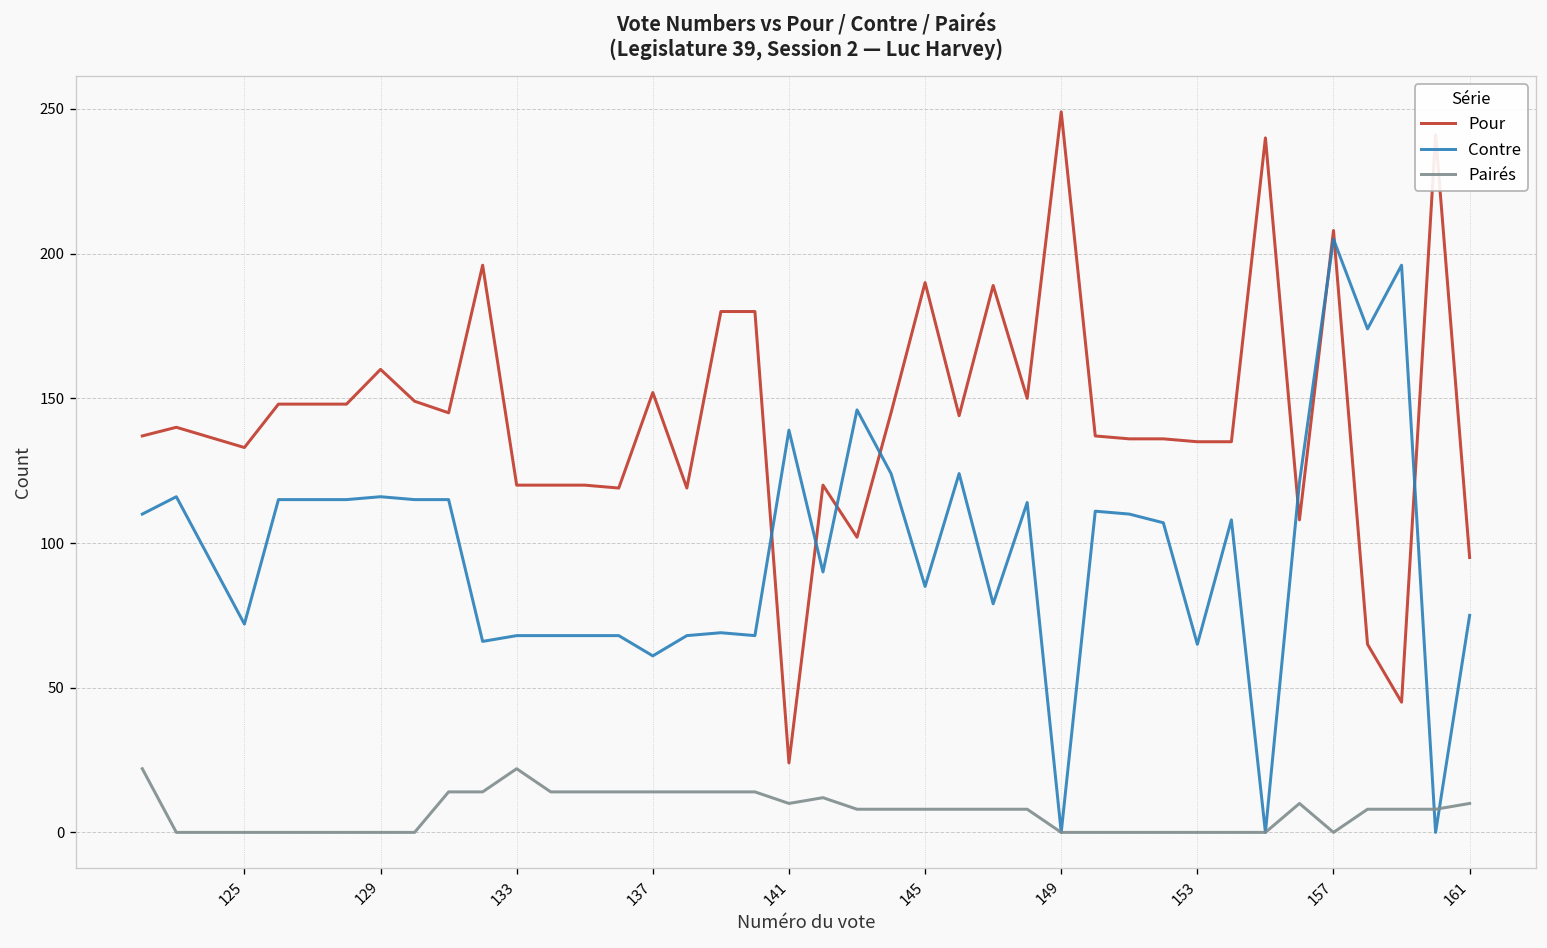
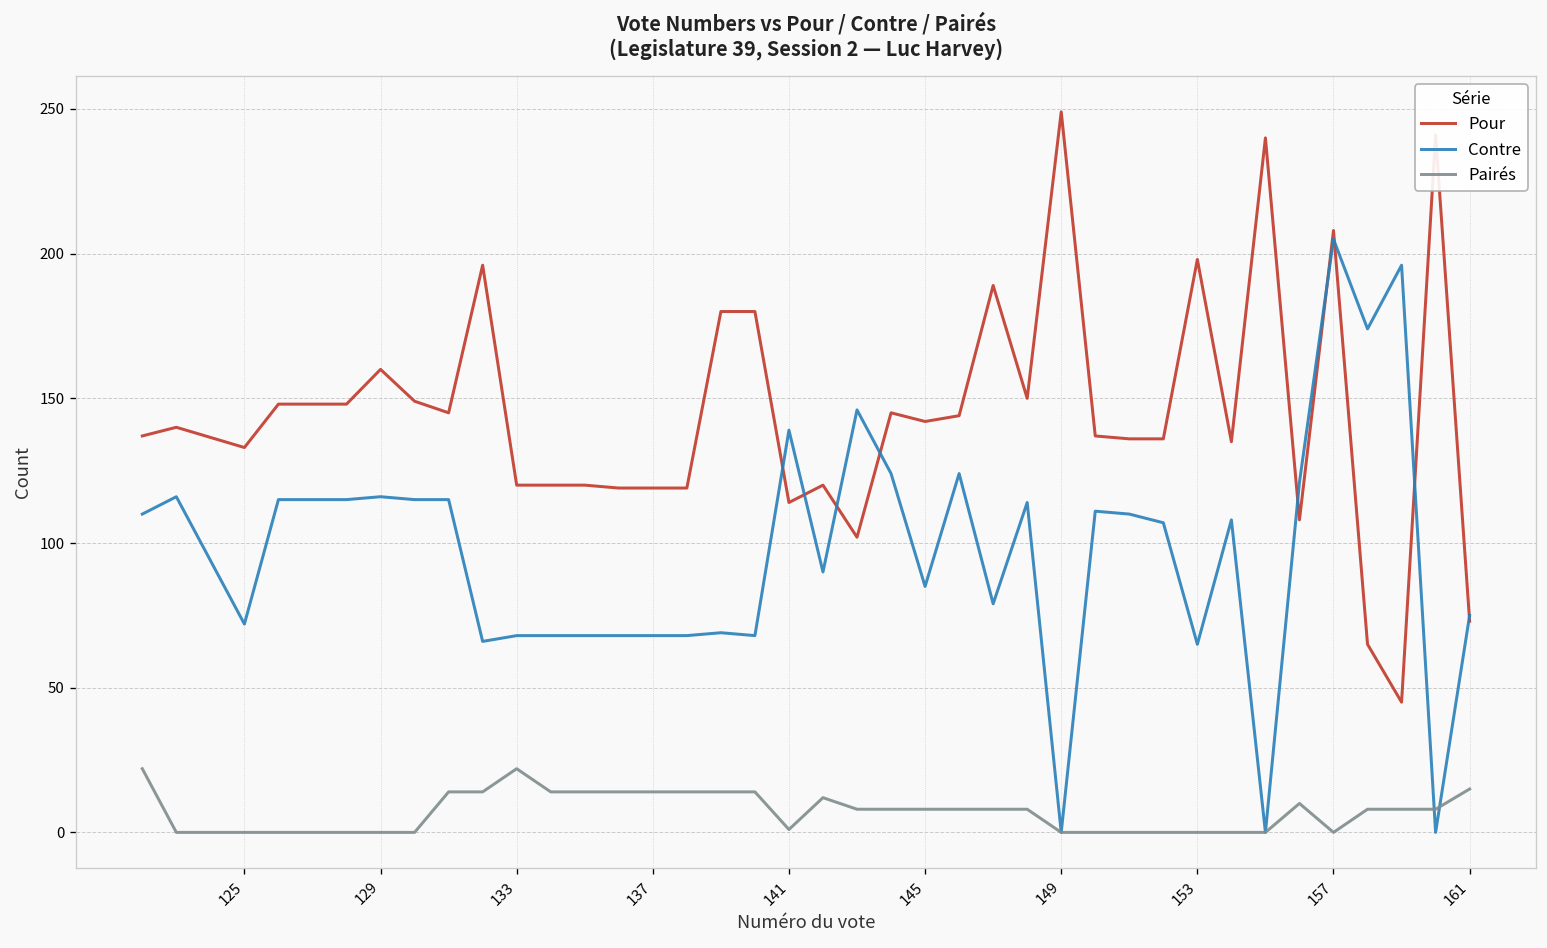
Pour, 137: 152 -> 119
Contre, 137: 61 -> 68
Pour, 141: 24 -> 114
Pairés, 141: 10 -> 1
Pour, 145: 190 -> 142
Pour, 153: 135 -> 198
Pour, 161: 95 -> 73
Pairés, 161: 10 -> 15
